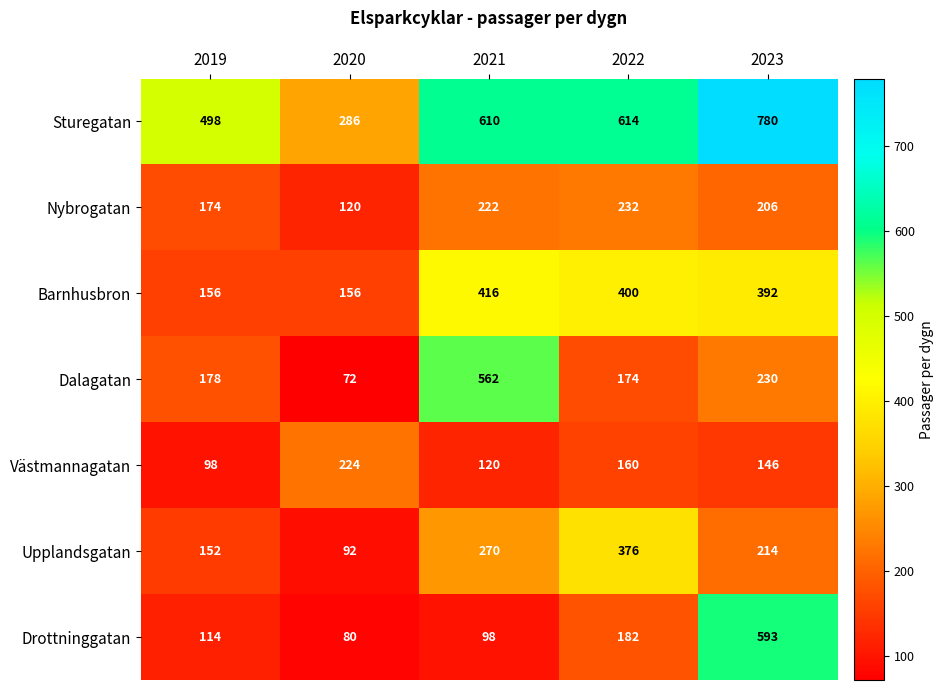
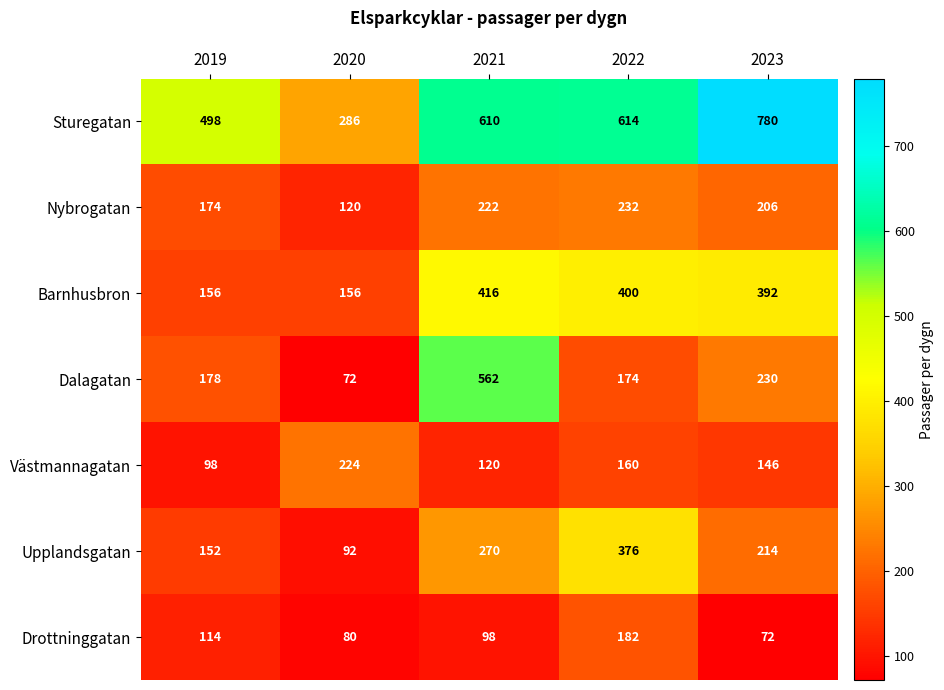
Drottninggatan, 2023: 593 -> 72
